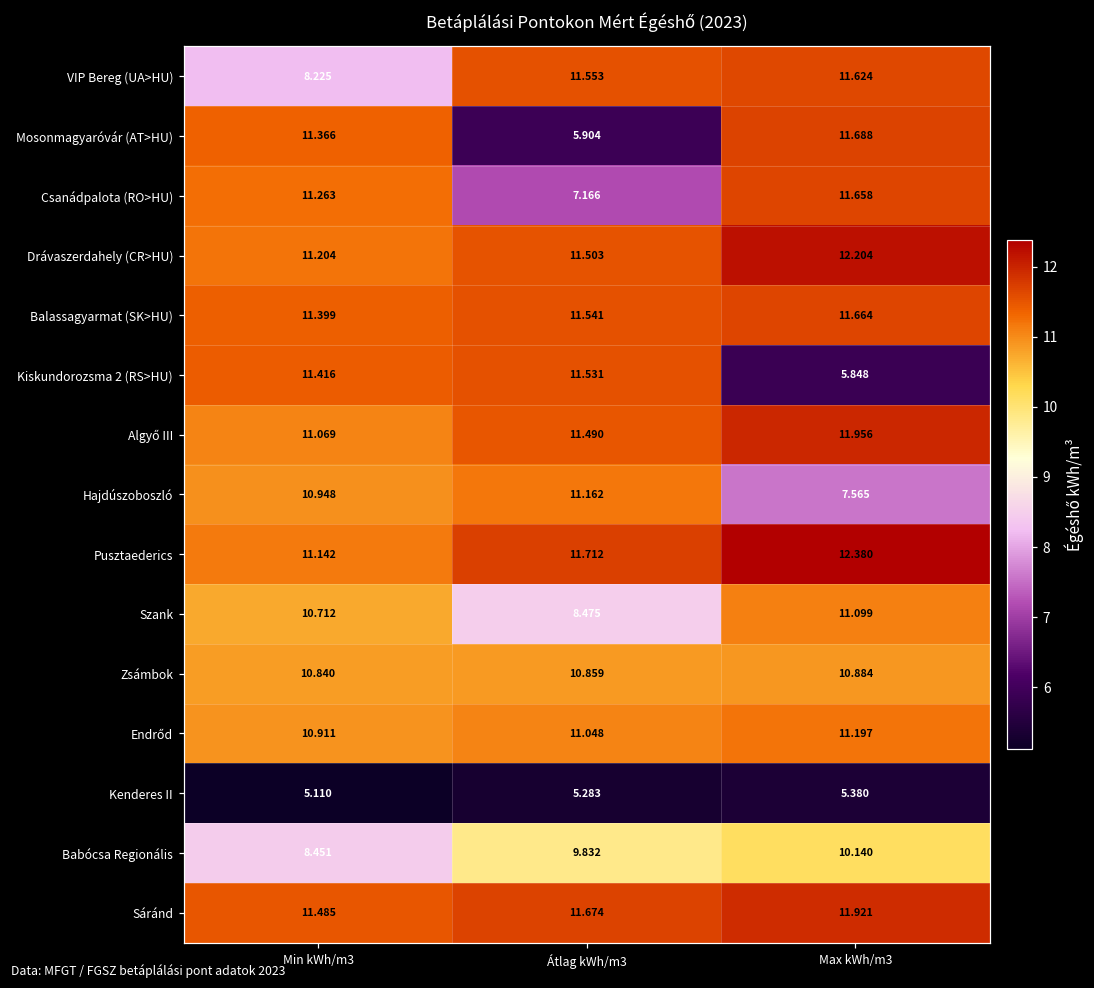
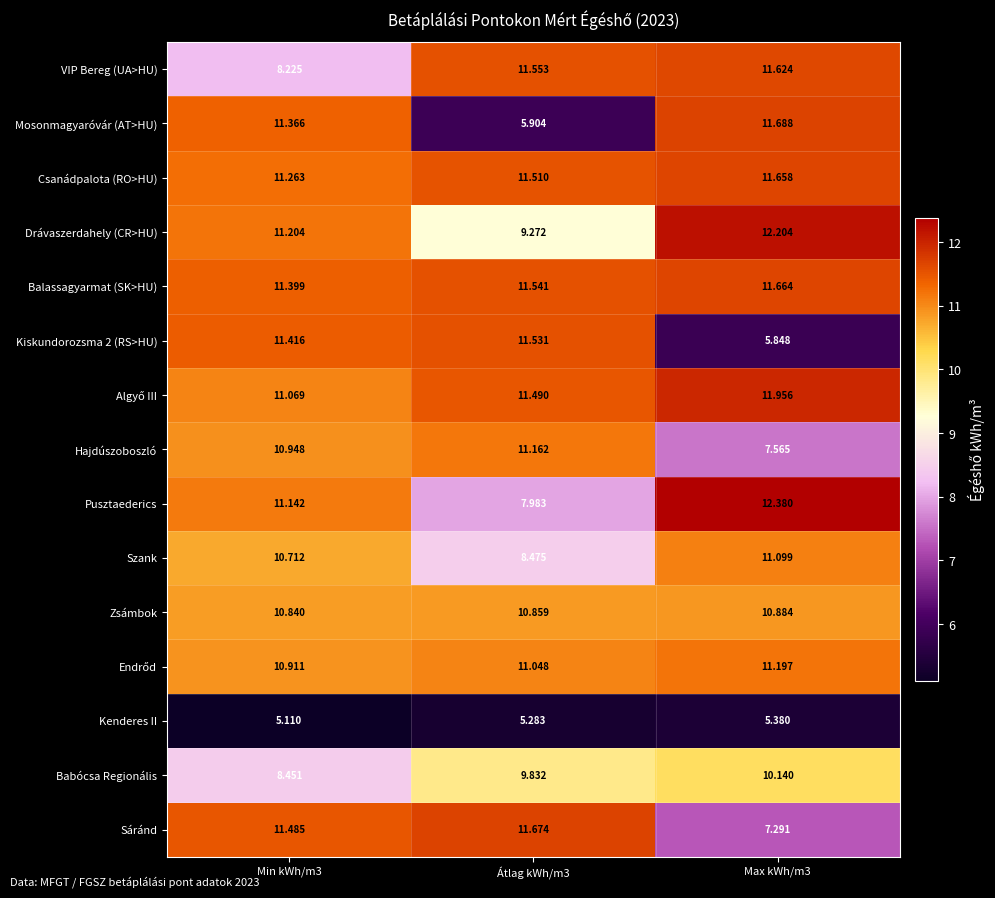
Csanádpalota (RO>HU), Átlag kWh/m3: 7.166 -> 11.510
Drávaszerdahely (CR>HU), Átlag kWh/m3: 11.503 -> 9.272
Pusztaederics, Átlag kWh/m3: 11.712 -> 7.983
Sáránd, Max kWh/m3: 11.921 -> 7.291
